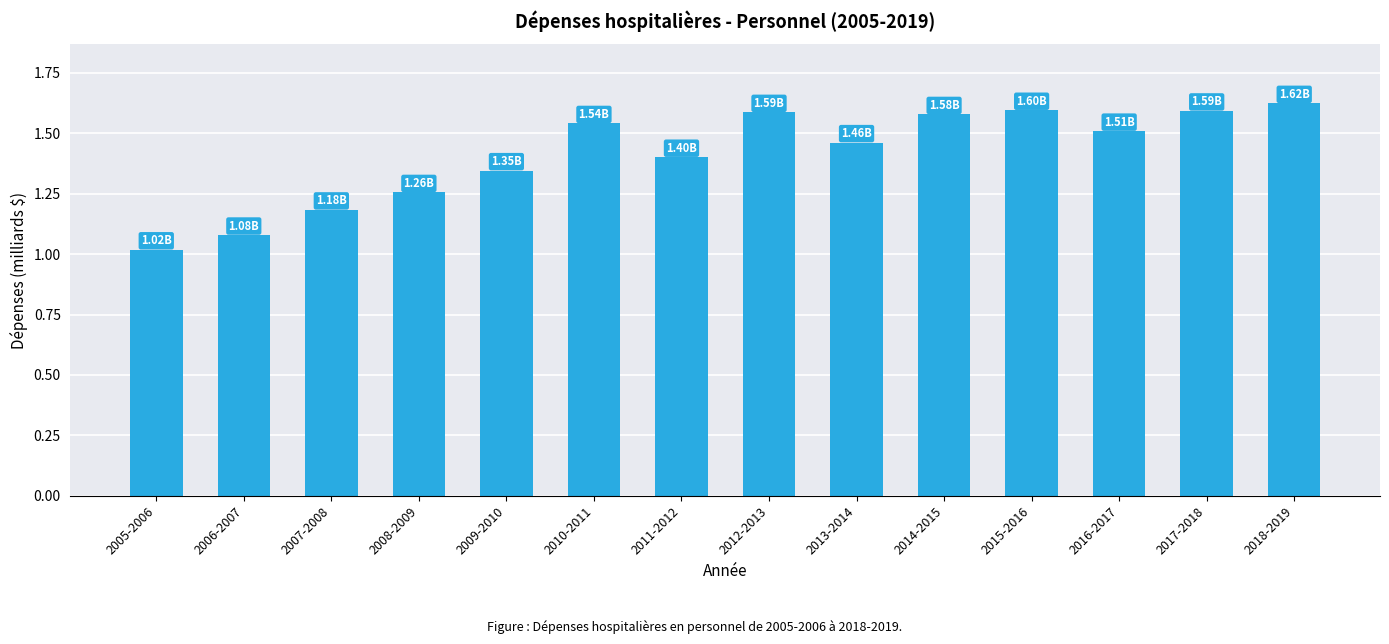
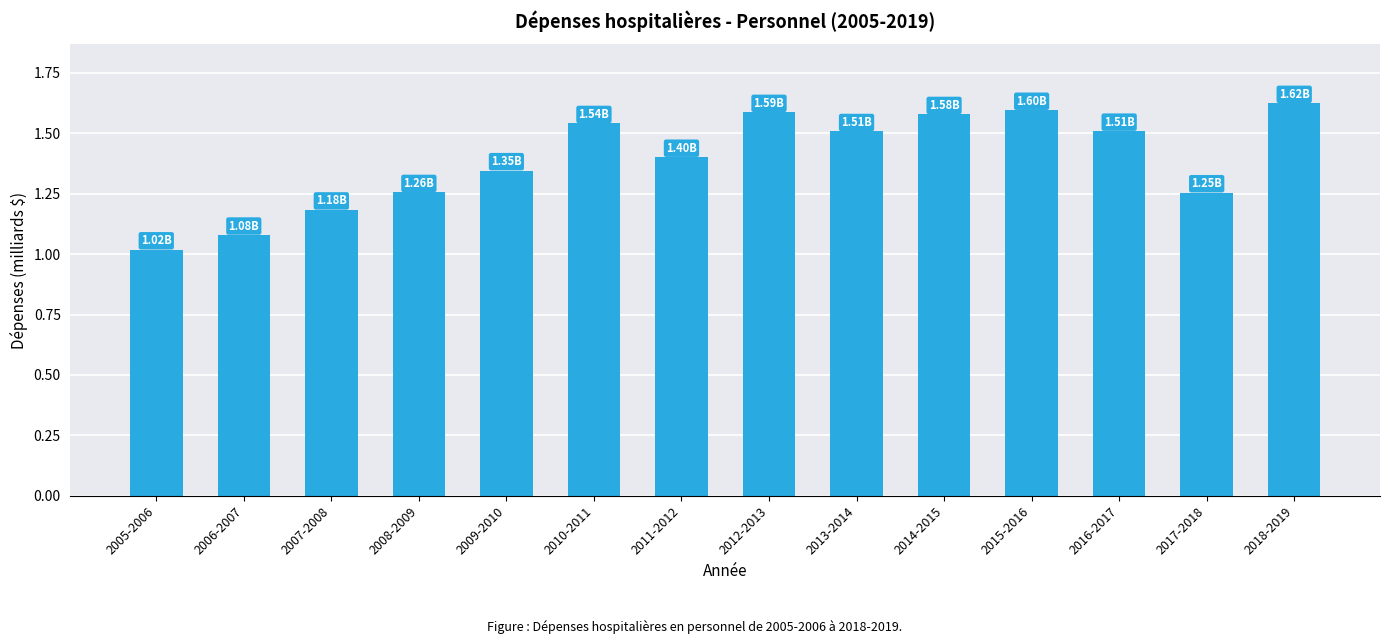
2013-2014: 1.46B -> 1.51B
2017-2018: 1.59B -> 1.25B
